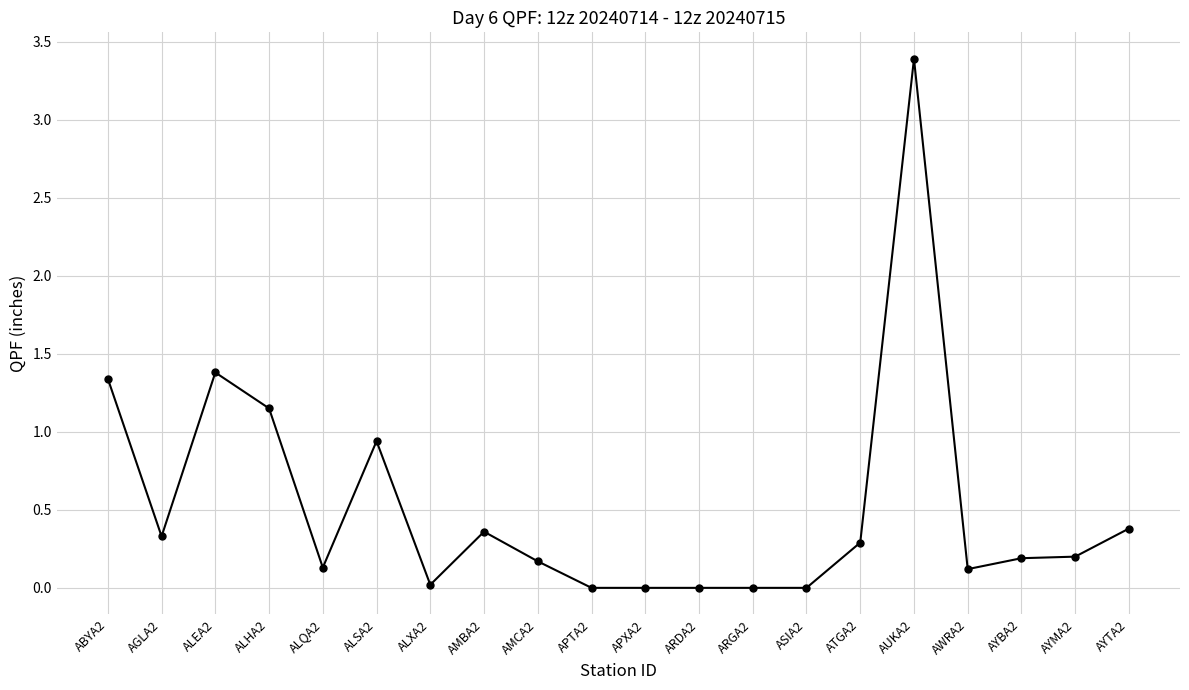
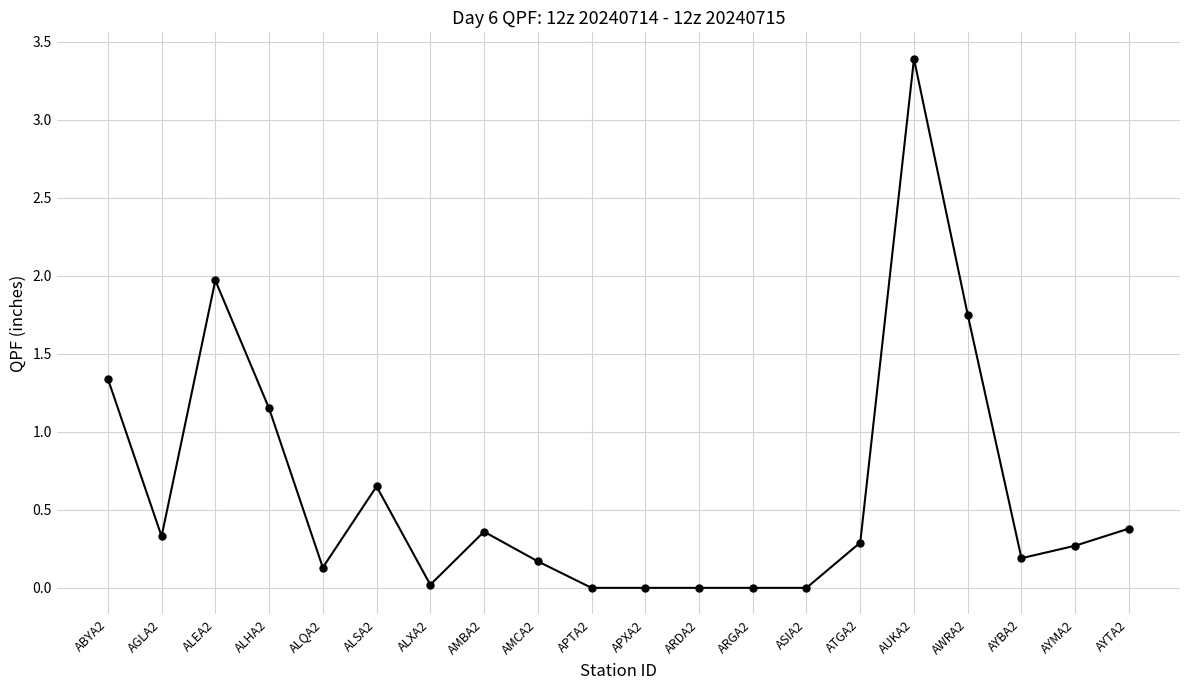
ALEA2: 1.38 -> 1.97
ALSA2: 0.94 -> 0.65
AWRA2: 0.12 -> 1.75
AYMA2: 0.20 -> 0.27
